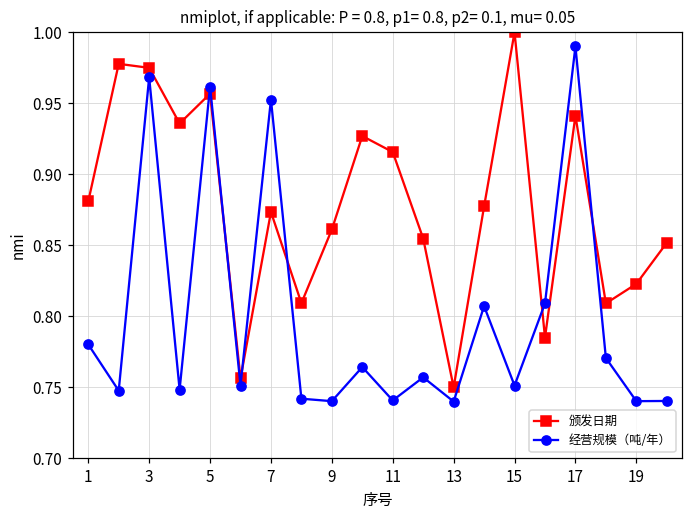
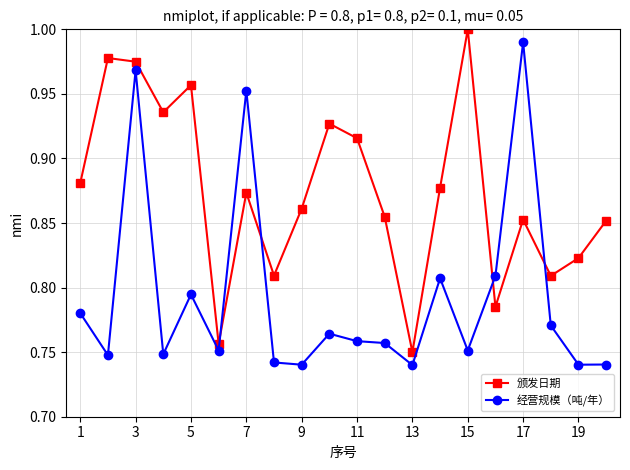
经营规模（吨/年）, 5: 0.962 -> 0.795
经营规模（吨/年）, 11: 0.741 -> 0.759
颁发日期, 17: 0.941 -> 0.853
